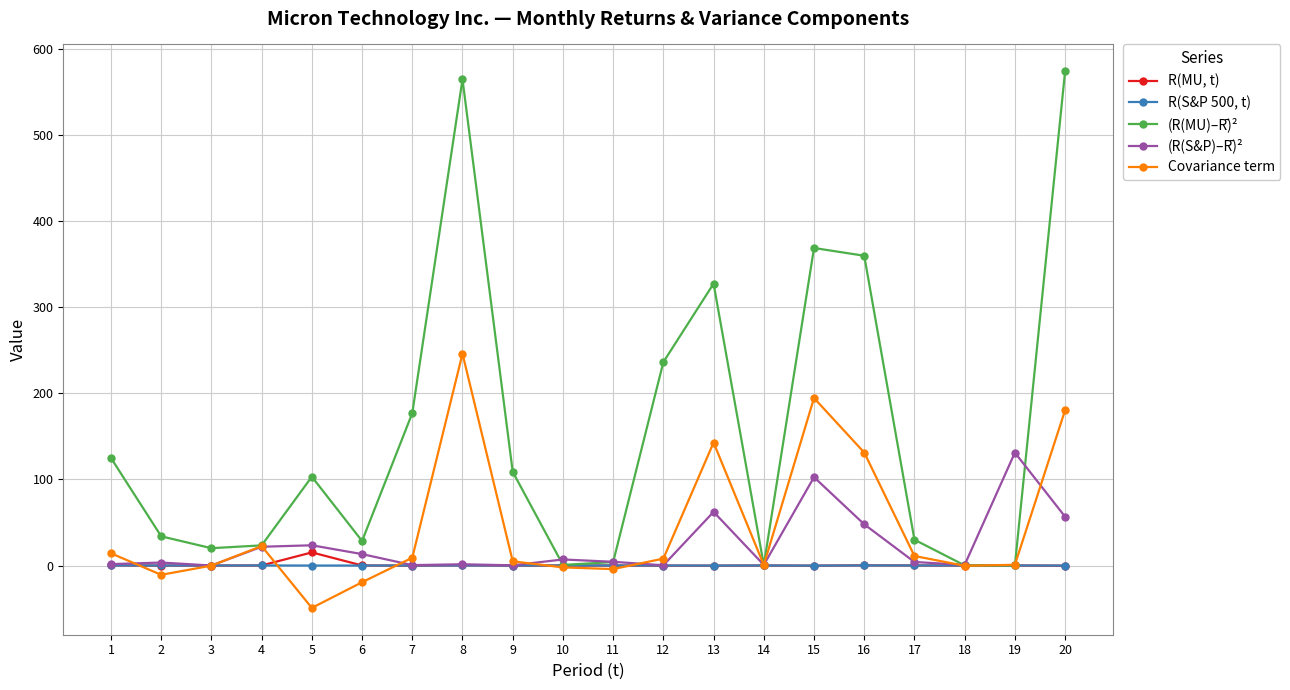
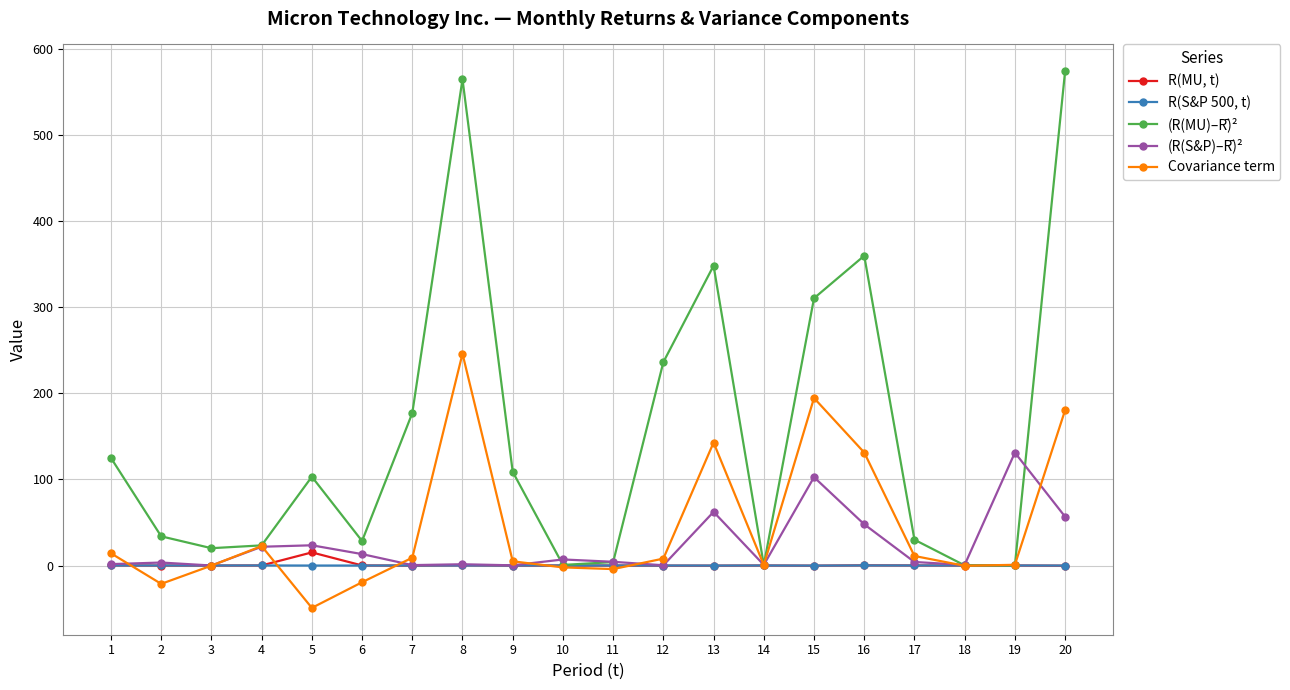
Covariance term, 2: -10 -> -20
(R(MU)–R̄)², 13: 330 -> 350
(R(MU)–R̄)², 15: 370 -> 310
